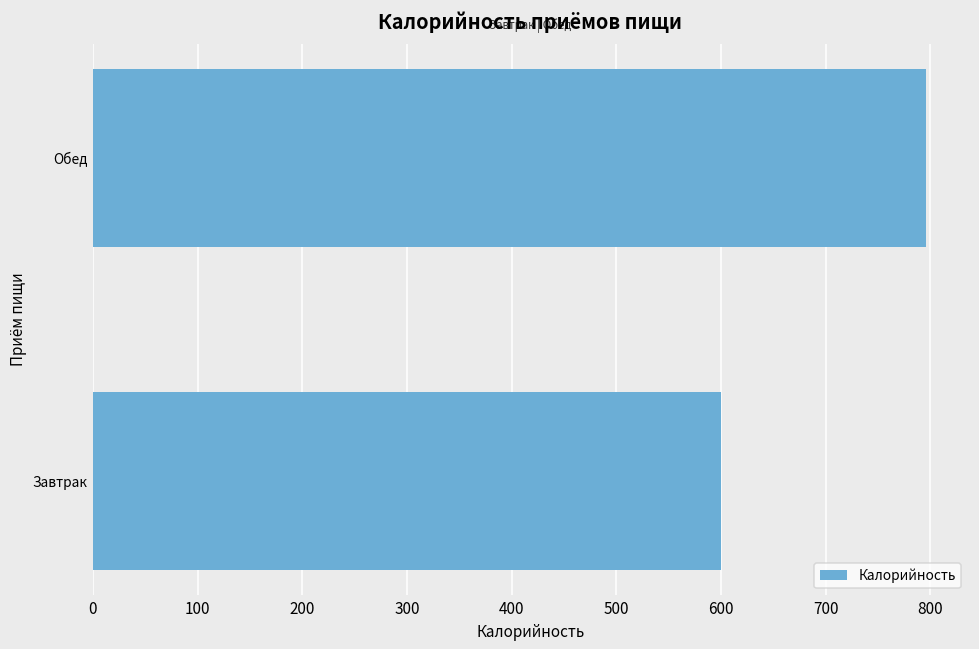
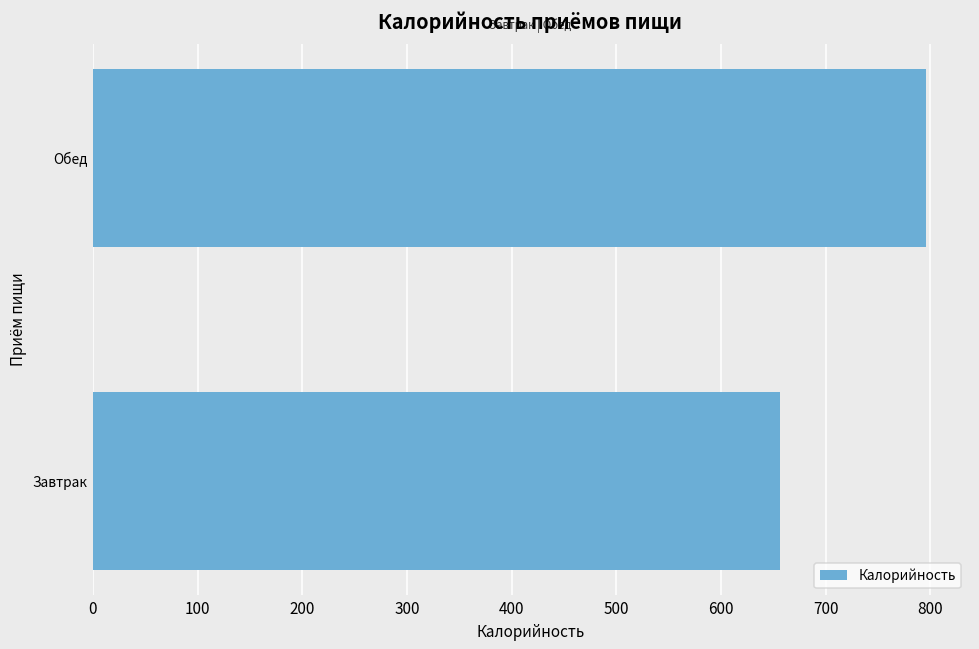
Завтрак: 600 -> 660
